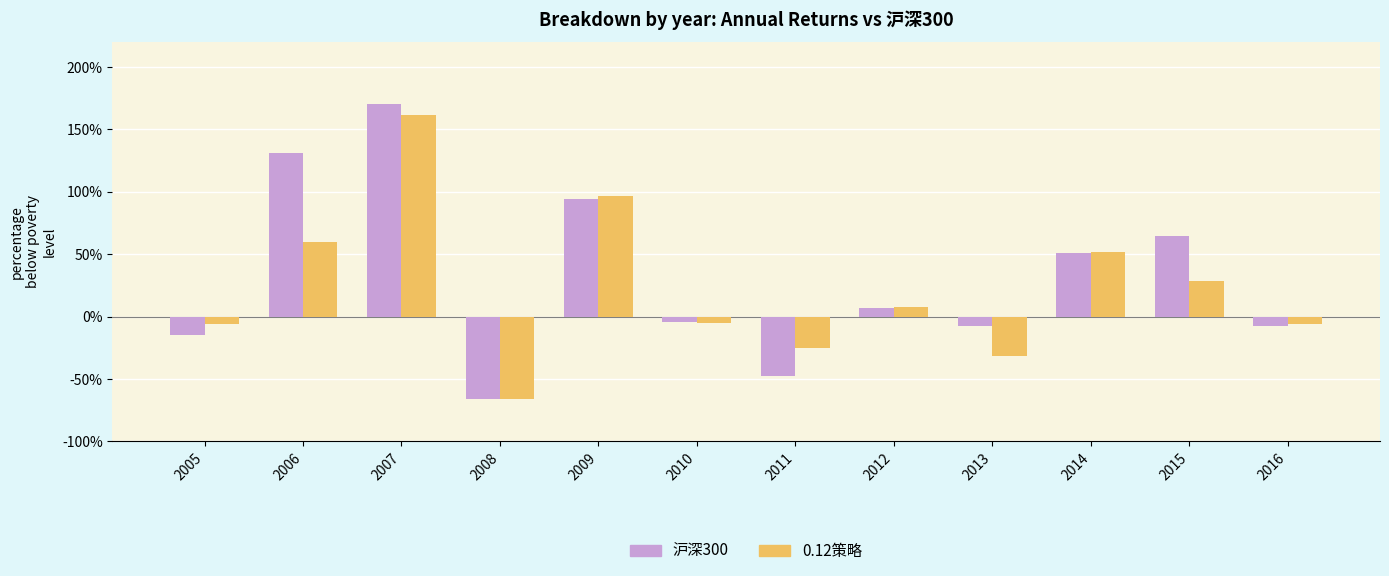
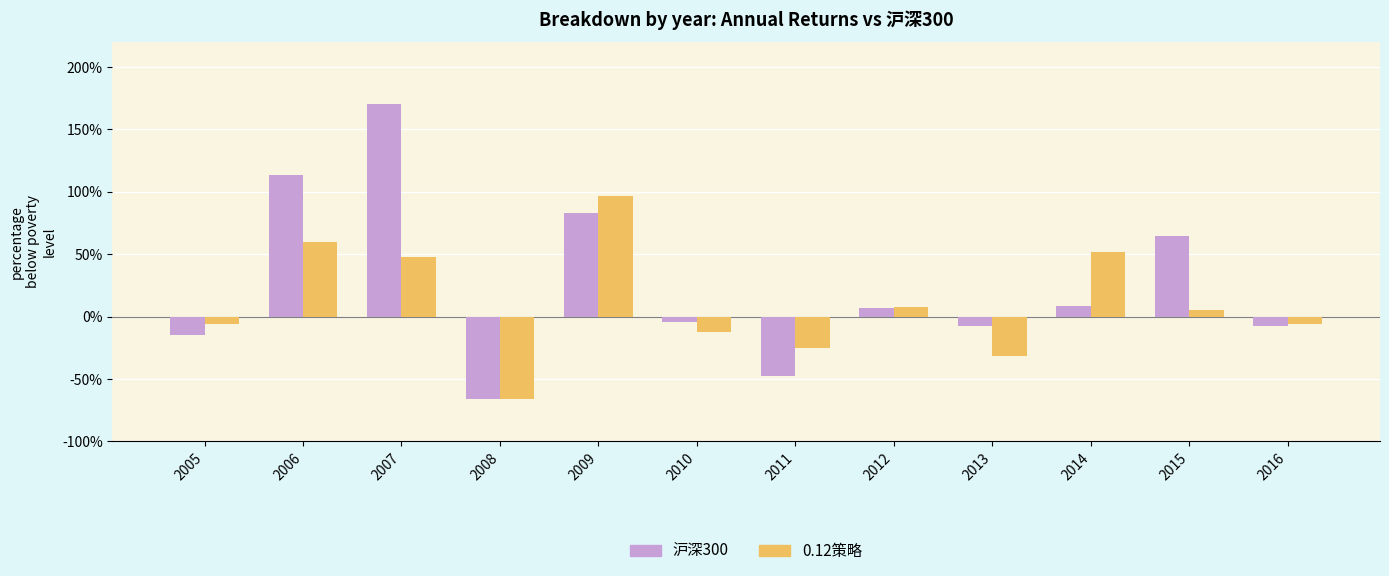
沪深300, 2006: 131% -> 113%
0.12策略, 2007: 162% -> 48%
沪深300, 2009: 94% -> 83%
0.12策略, 2010: -6% -> -13%
沪深300, 2014: 51% -> 8%
0.12策略, 2015: 28% -> 6%
